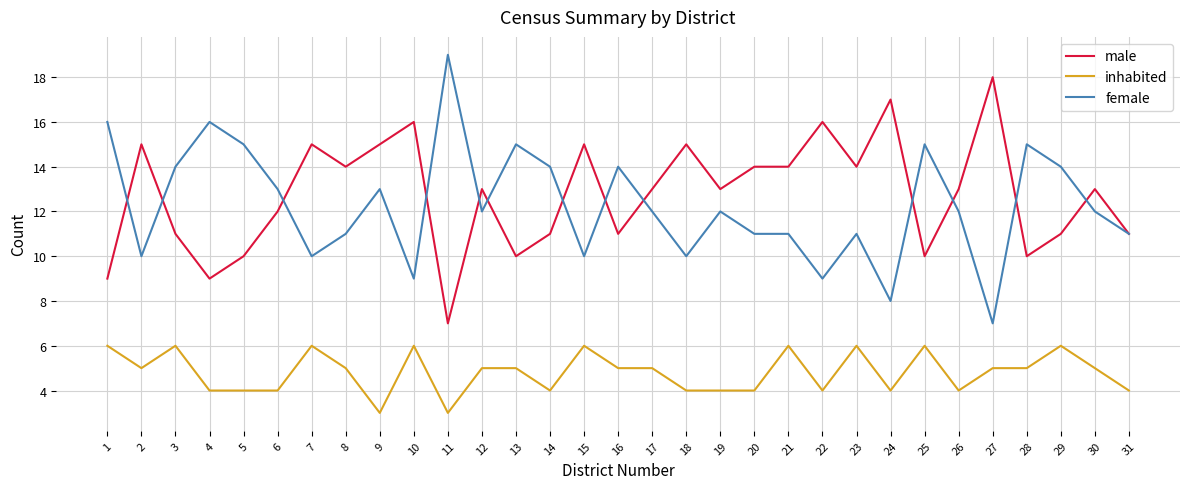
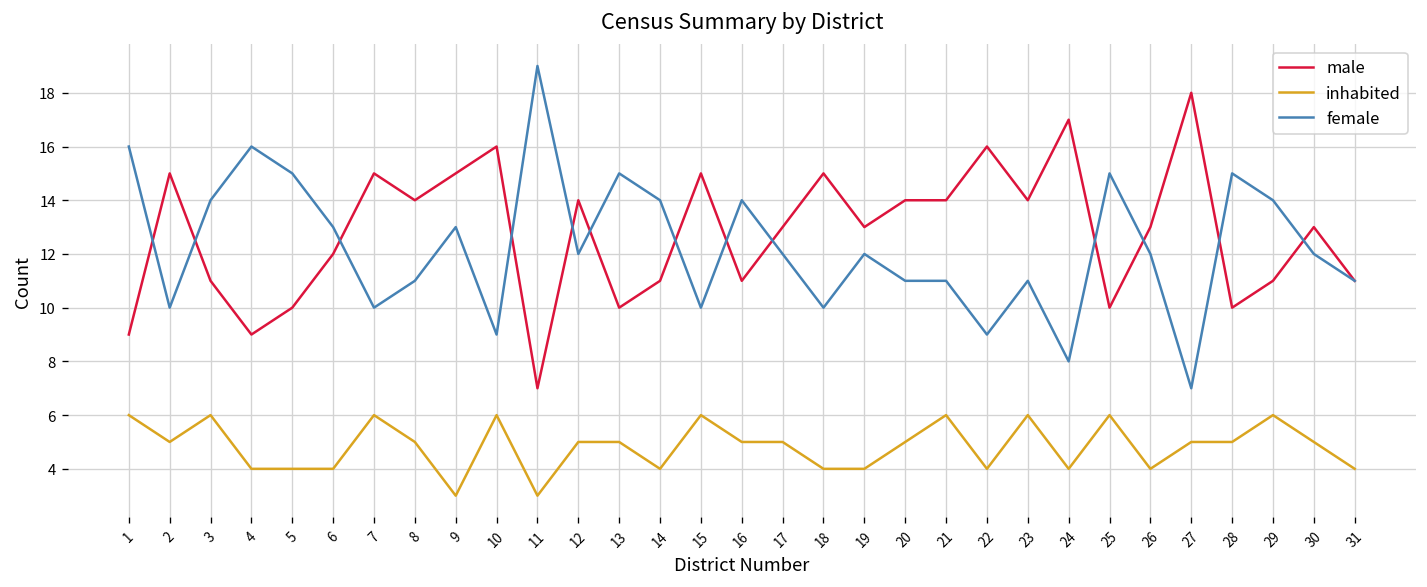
male, 12: 13 -> 14
inhabited, 20: 4 -> 5
